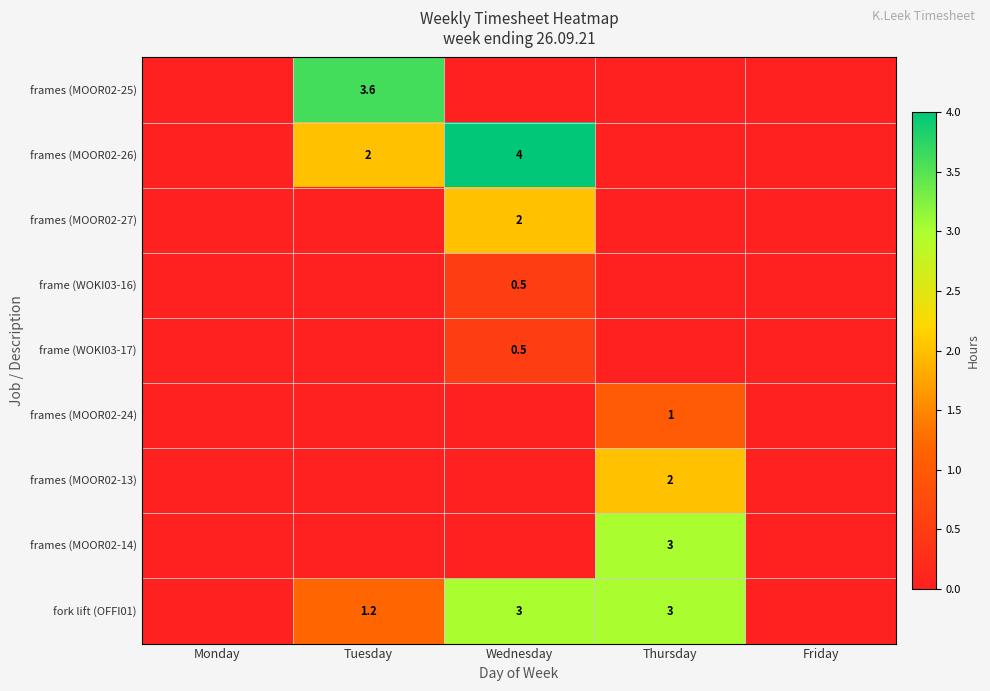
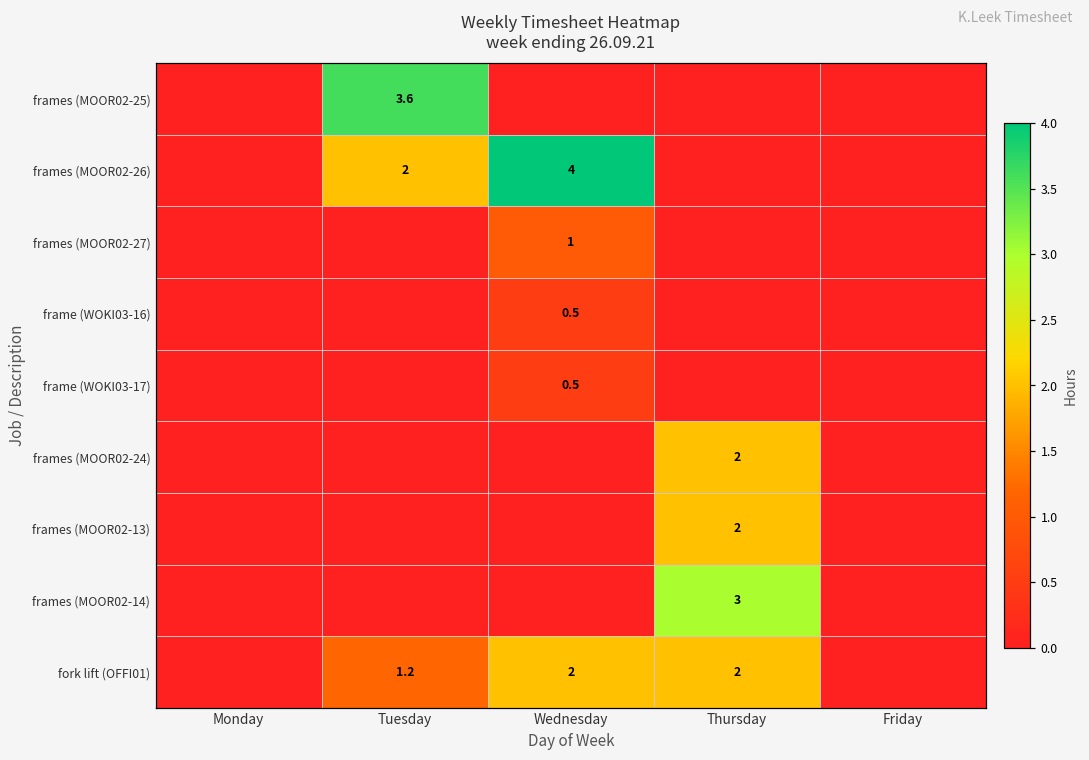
frames (MOOR02-27), Wednesday: 2 -> 1
frames (MOOR02-24), Thursday: 1 -> 2
fork lift (OFFI01), Wednesday: 3 -> 2
fork lift (OFFI01), Thursday: 3 -> 2
